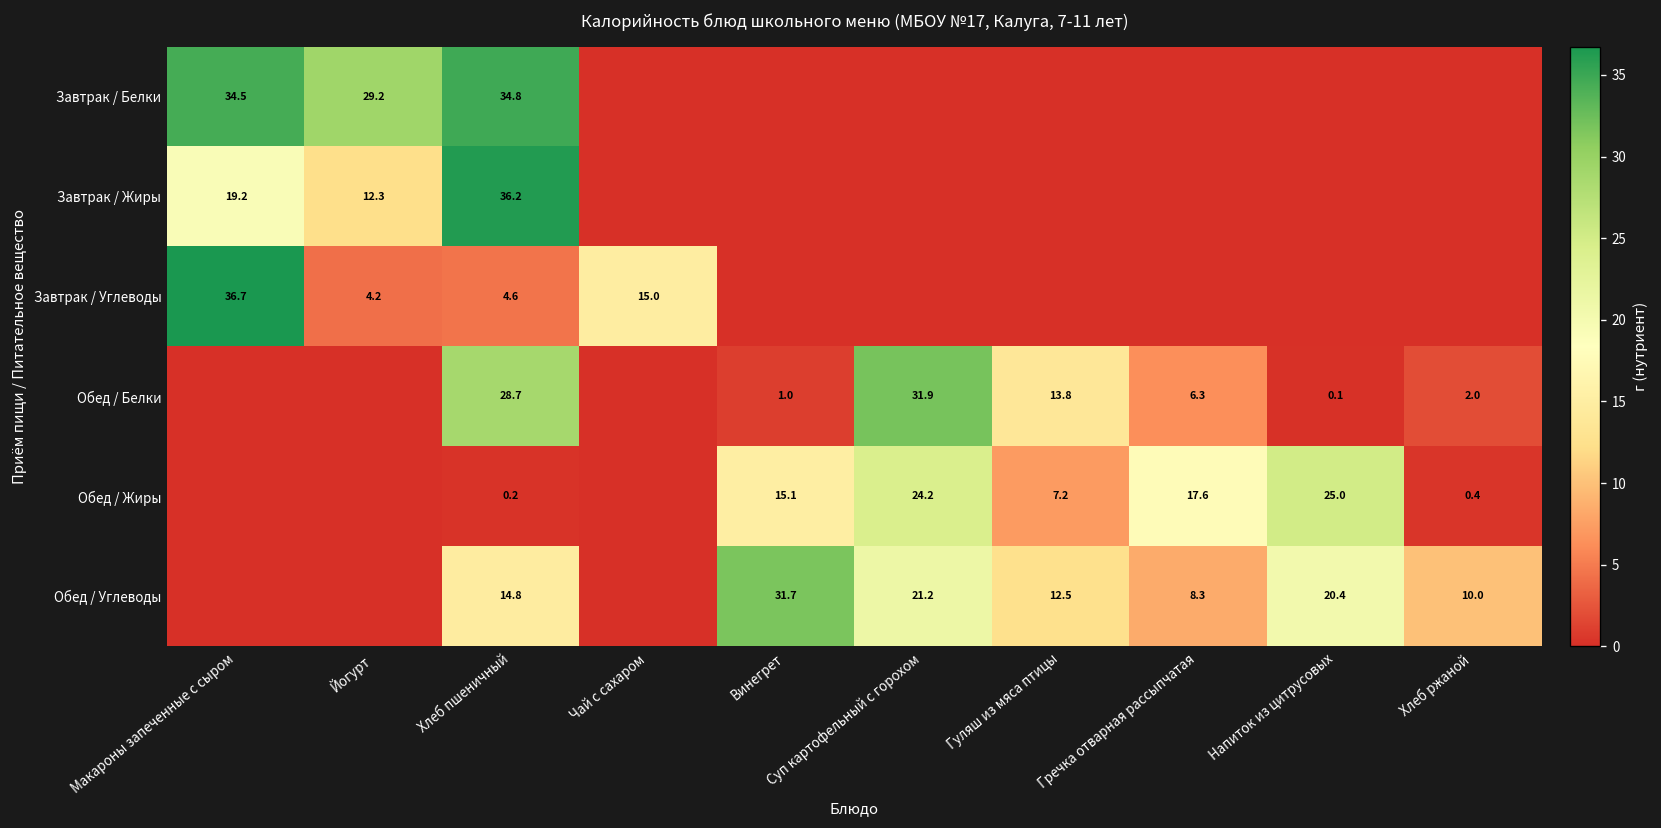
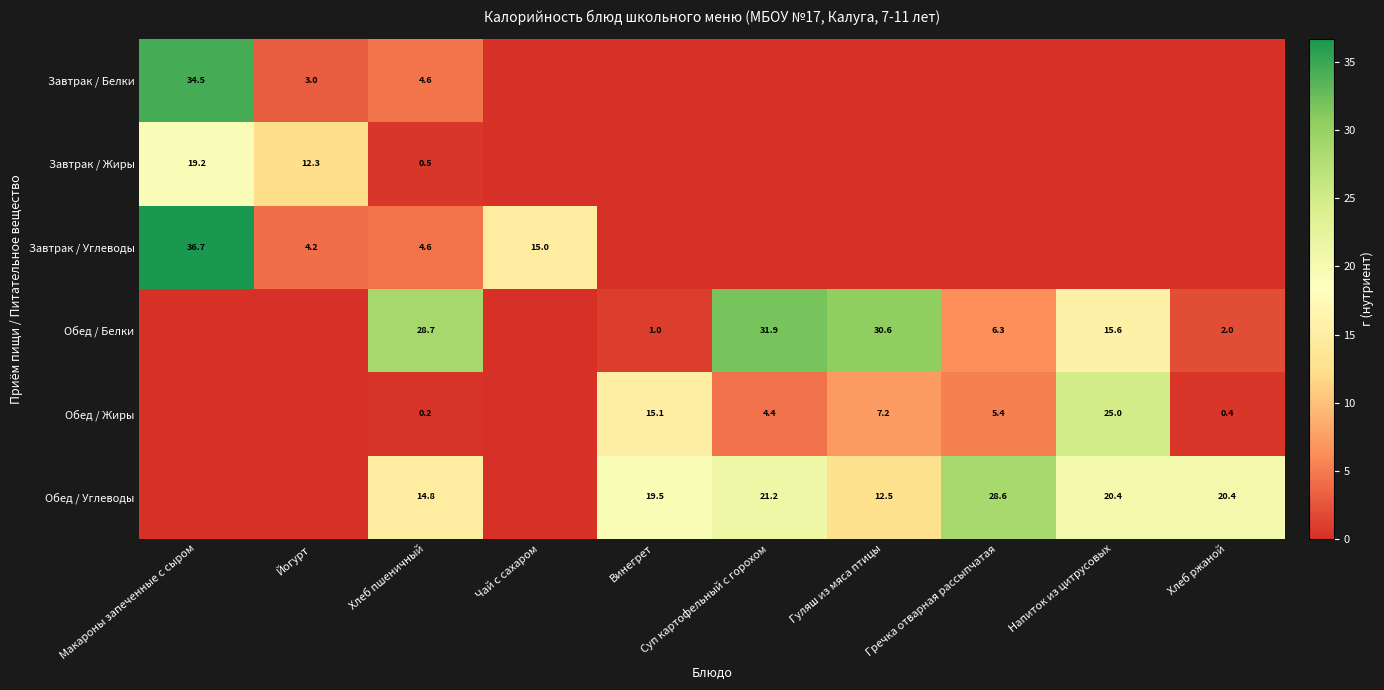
Завтрак / Белки, Йогурт: 29.2 -> 3.0
Завтрак / Белки, Хлеб пшеничный: 34.8 -> 4.6
Завтрак / Жиры, Хлеб пшеничный: 36.2 -> 0.5
Обед / Белки, Гуляш из мяса птицы: 13.8 -> 30.6
Обед / Белки, Напиток из цитрусовых: 0.1 -> 15.6
Обед / Жиры, Суп картофельный с горохом: 24.2 -> 4.4
Обед / Жиры, Гречка отварная рассыпчатая: 17.6 -> 5.4
Обед / Углеводы, Винегрет: 31.7 -> 19.5
Обед / Углеводы, Гречка отварная рассыпчатая: 8.3 -> 28.6
Обед / Углеводы, Хлеб ржаной: 10.0 -> 20.4
